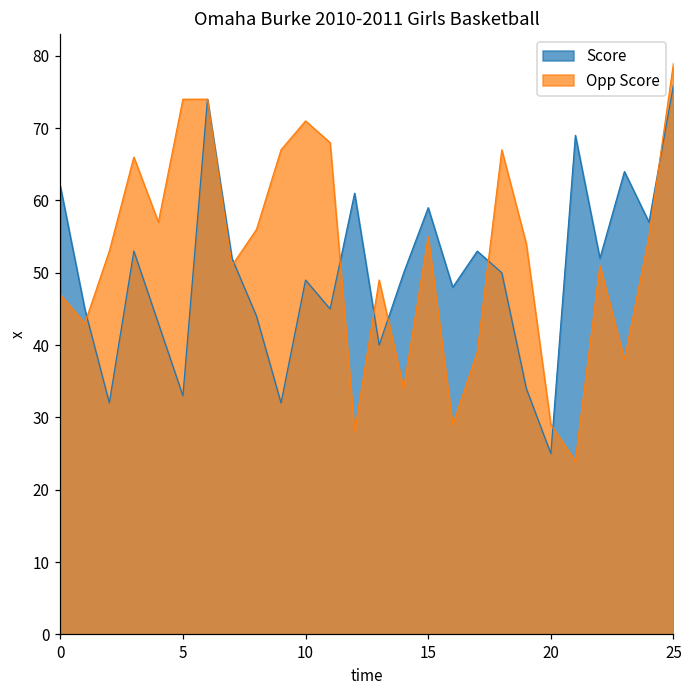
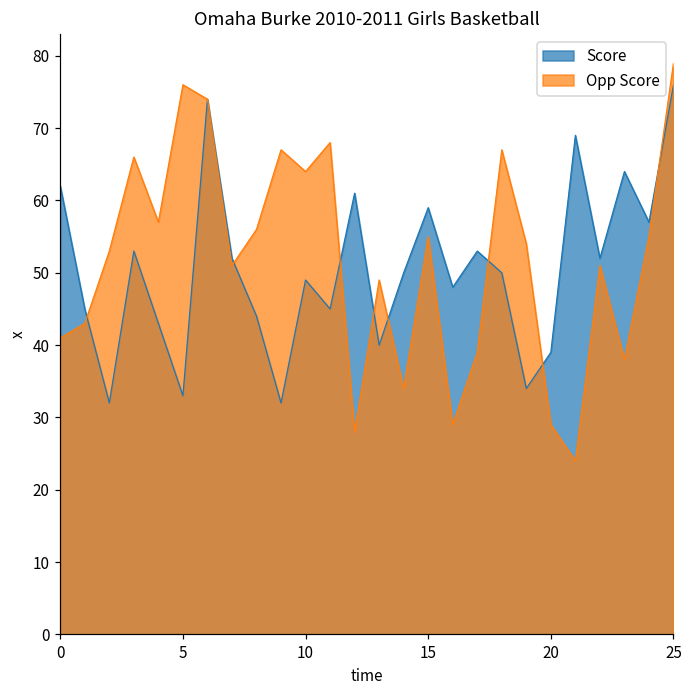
Opp Score, 0: 47 -> 41
Opp Score, 5: 74 -> 76
Opp Score, 10: 71 -> 64
Score, 20: 25 -> 39
